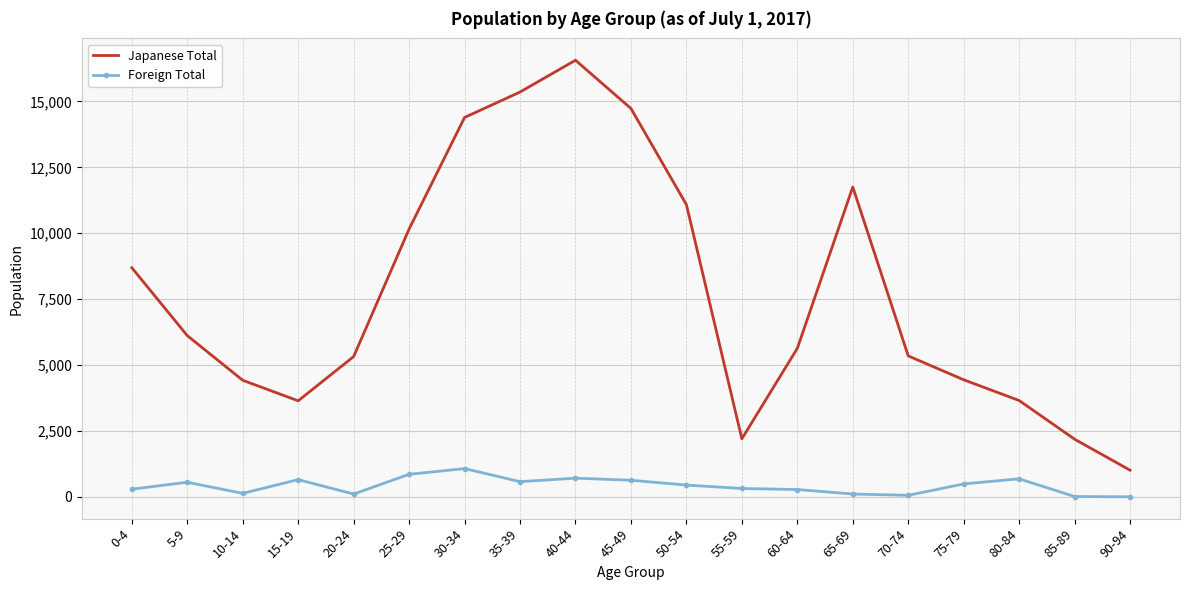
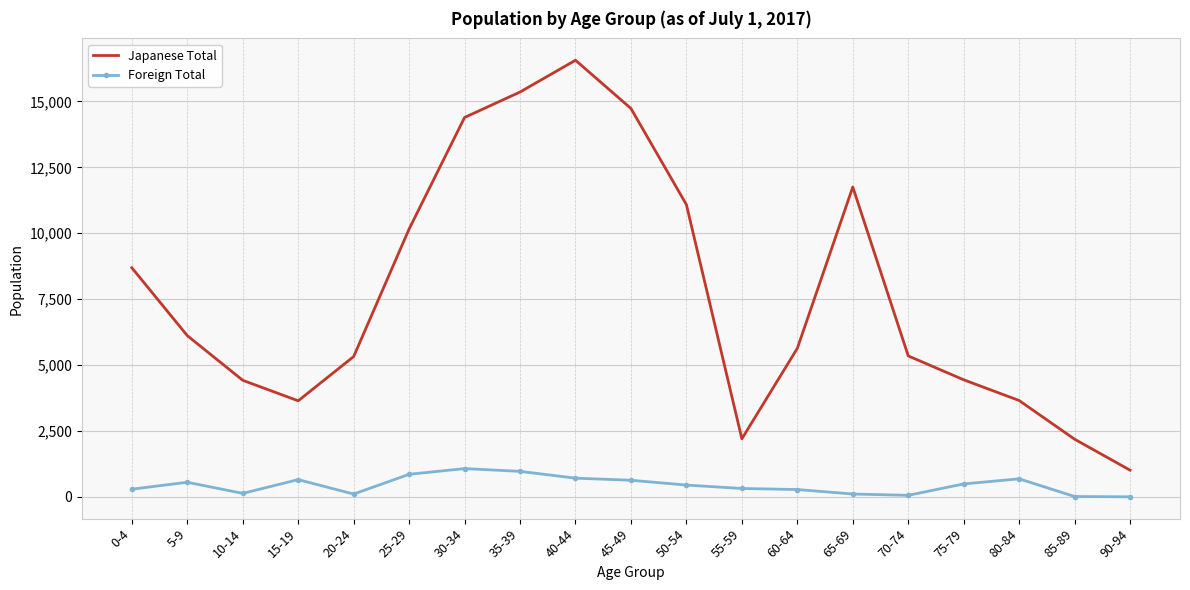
Foreign Total, 35-39: 600 -> 1,000
